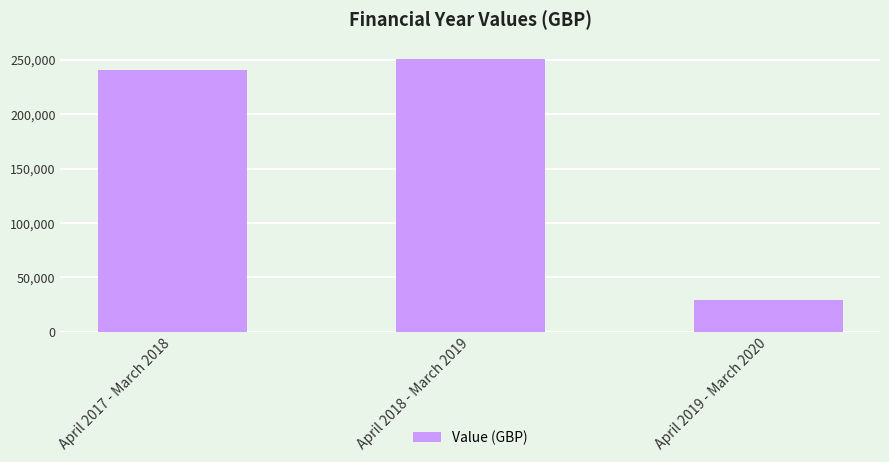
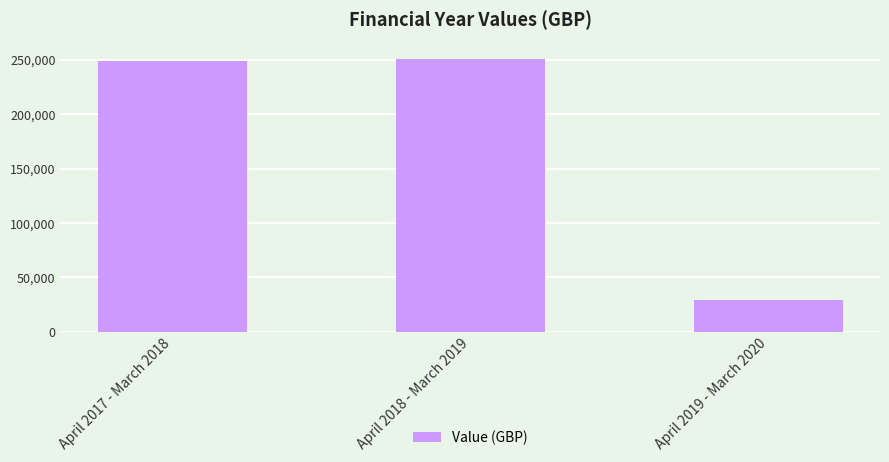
April 2017 - March 2018: 241,000 -> 249,000
